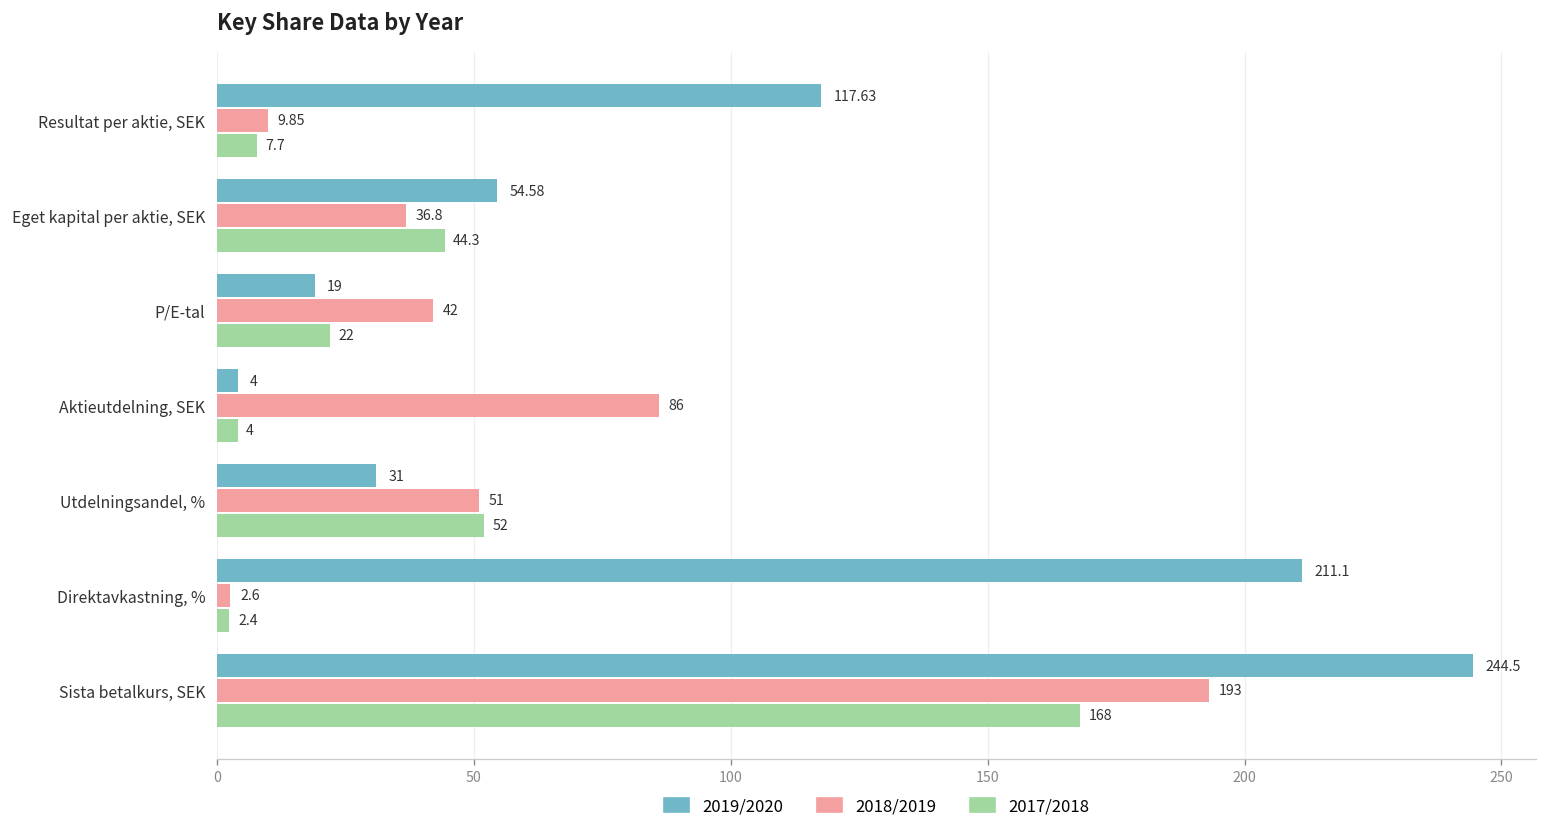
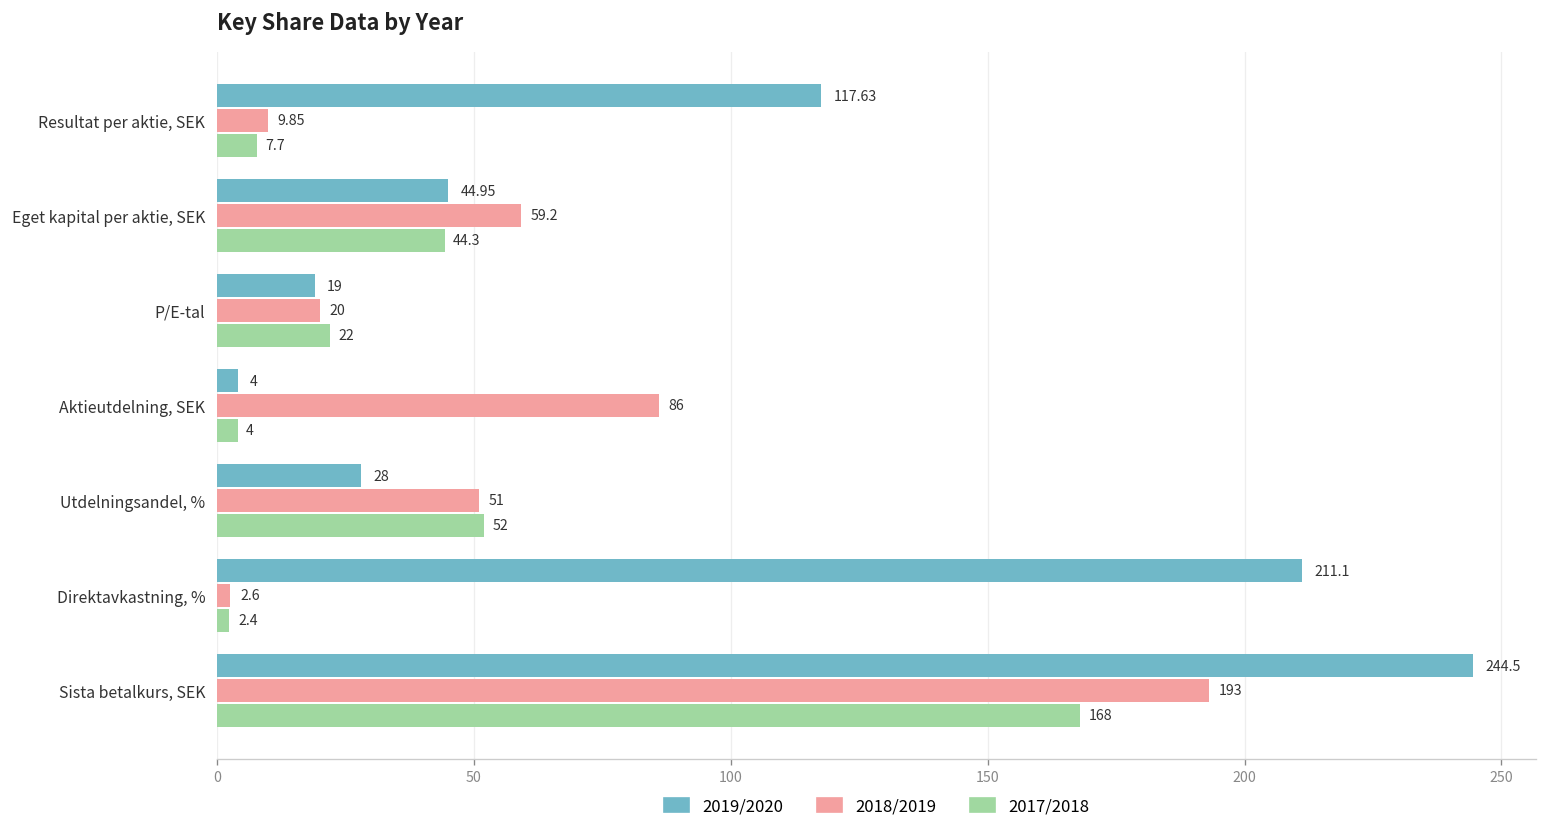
2019/2020, Eget kapital per aktie, SEK: 54.58 -> 44.95
2018/2019, Eget kapital per aktie, SEK: 36.8 -> 59.2
2018/2019, P/E-tal: 42 -> 20
2019/2020, Utdelningsandel, %: 31 -> 28
